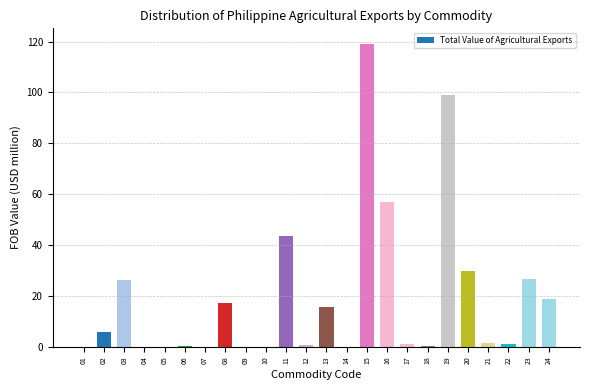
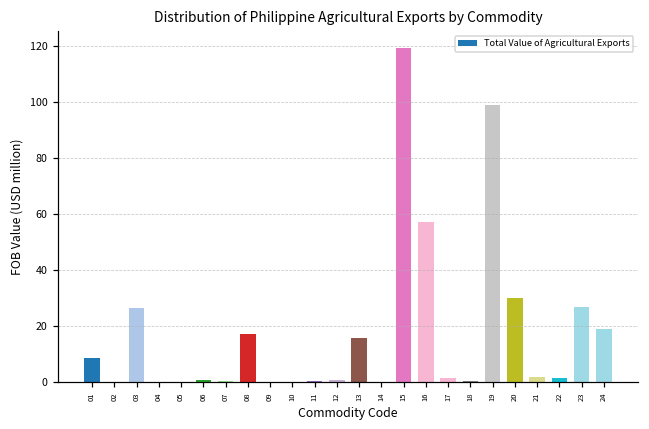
01: 0 -> 8
02: 6 -> 0
11: 43 -> 0
